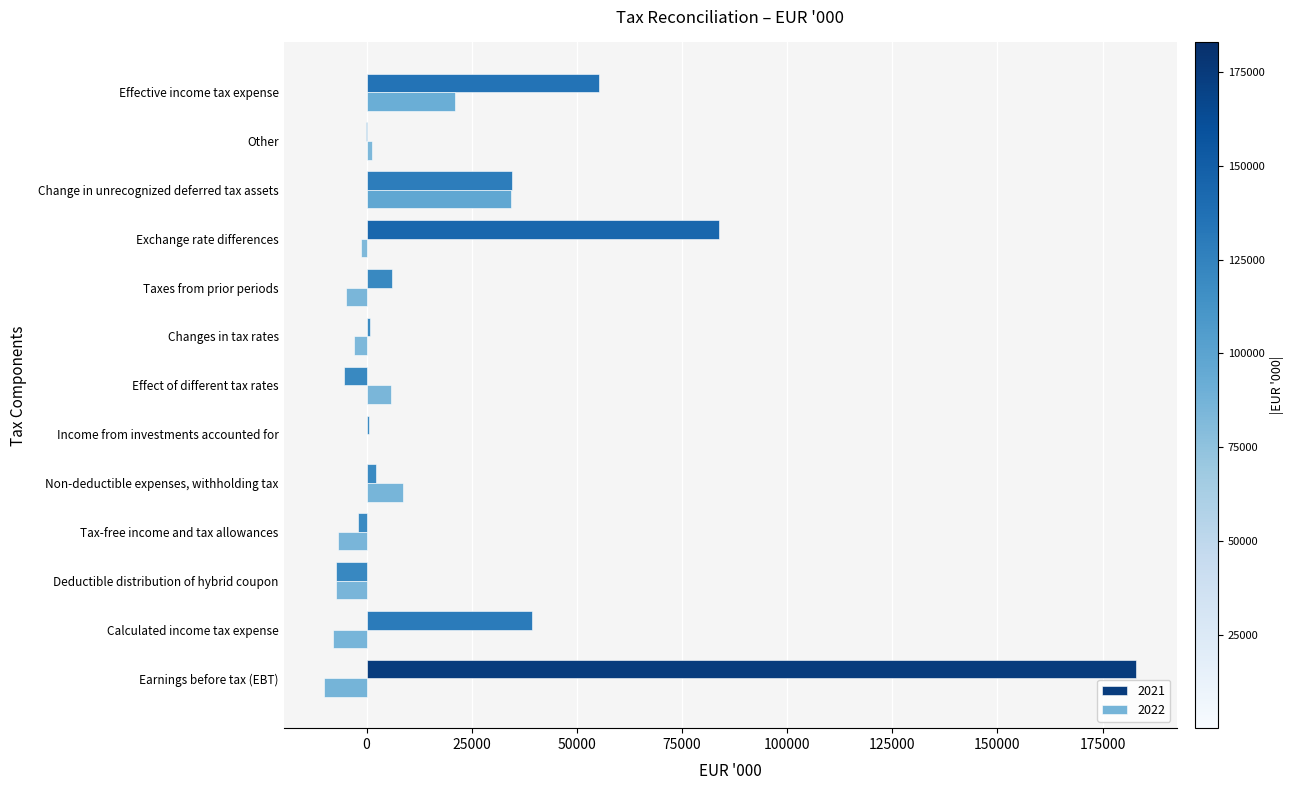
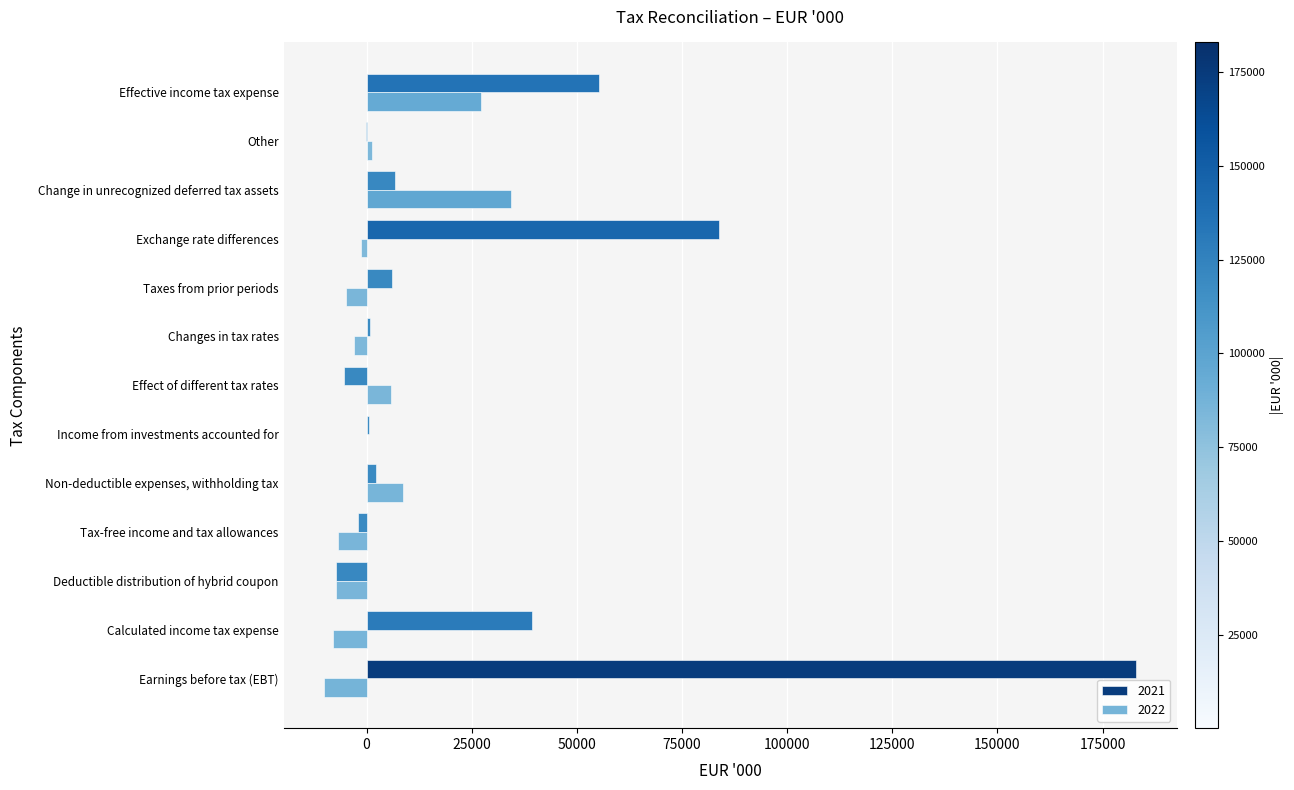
2022, Effective income tax expense: 21000 -> 27000
2021, Change in unrecognized deferred tax assets: 35000 -> 7000
